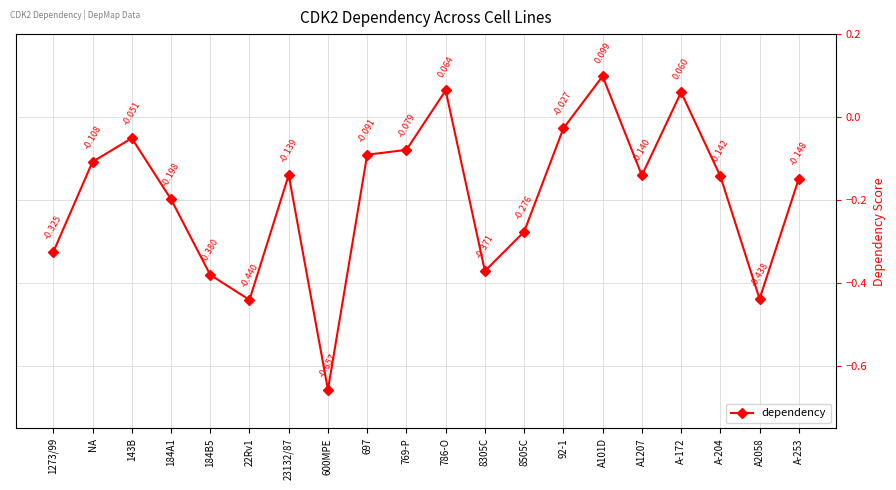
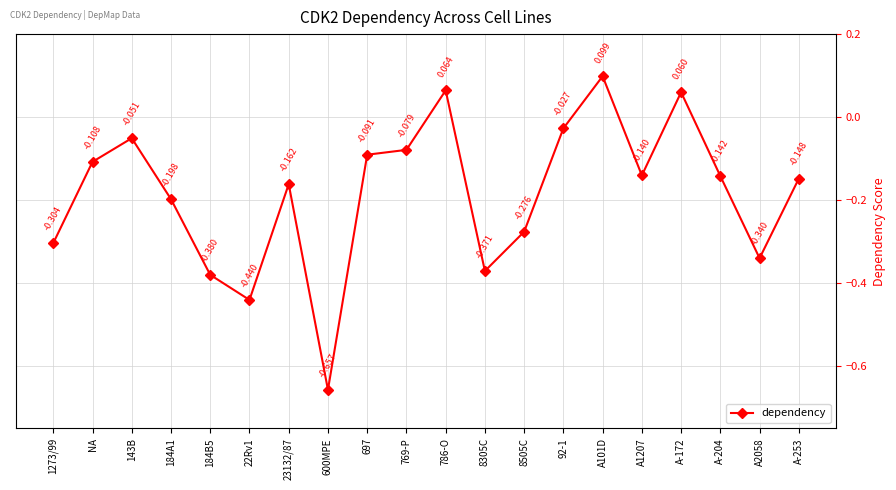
1273/99: -0.325 -> -0.304
23132/87: -0.139 -> -0.162
A2058: -0.438 -> -0.340
